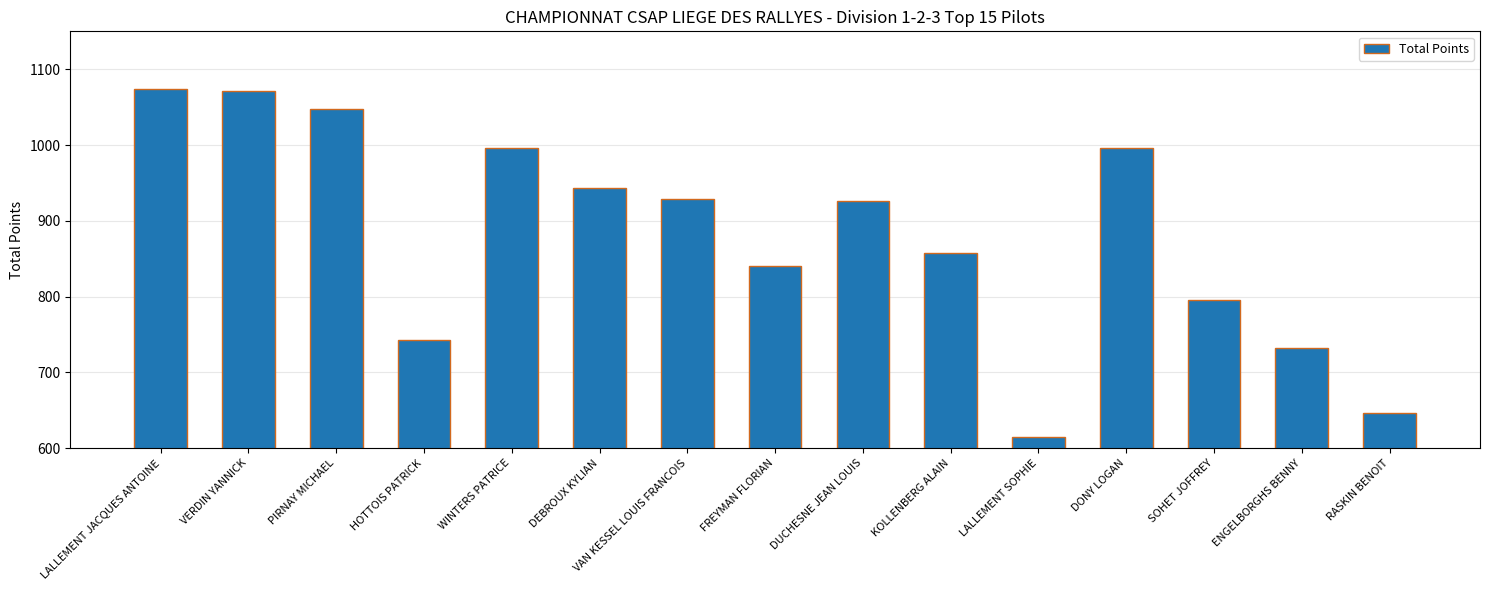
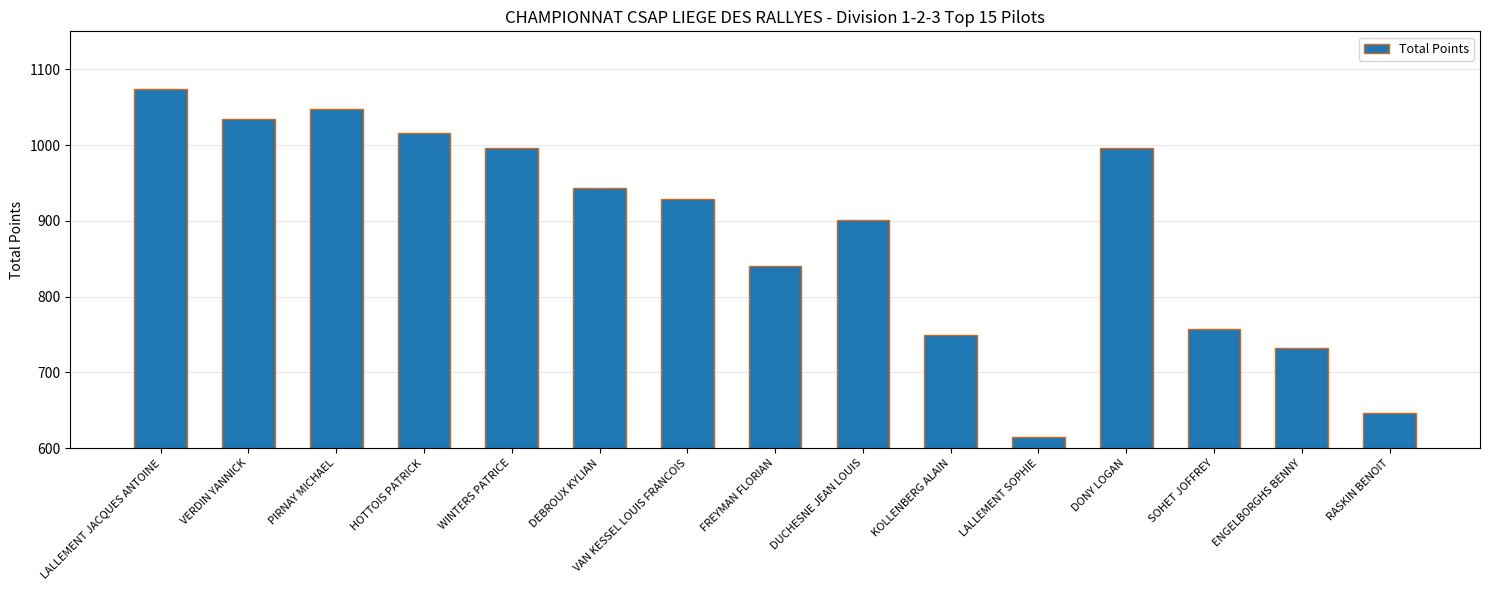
VERDIN YANNICK: 1070 -> 1030
HOTTOIS PATRICK: 740 -> 1020
DUCHESNE JEAN LOUIS: 930 -> 900
KOLLENBERG ALAIN: 860 -> 750
SOHET JOFFREY: 800 -> 760
